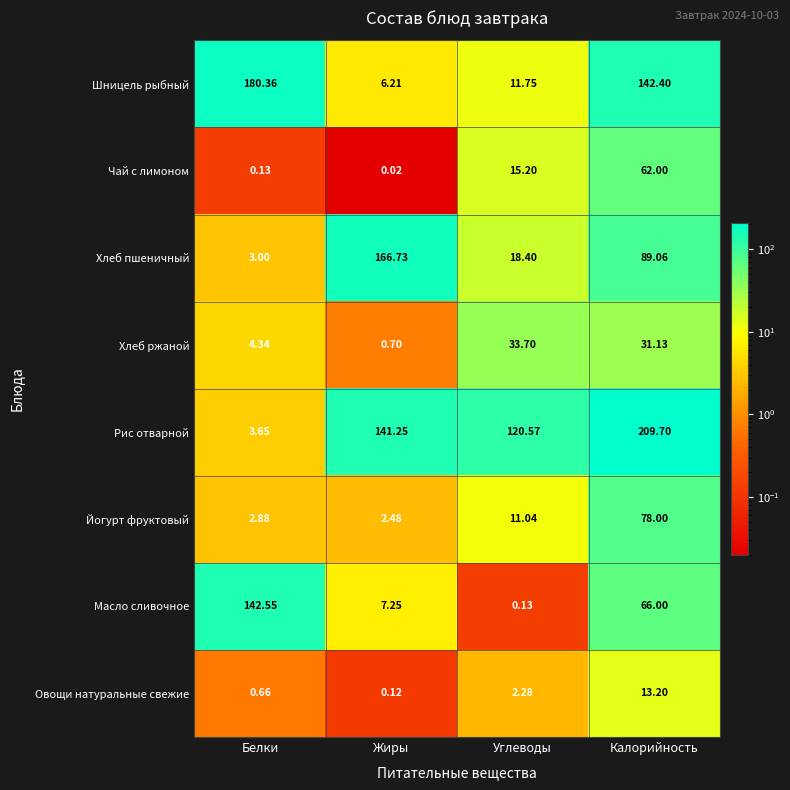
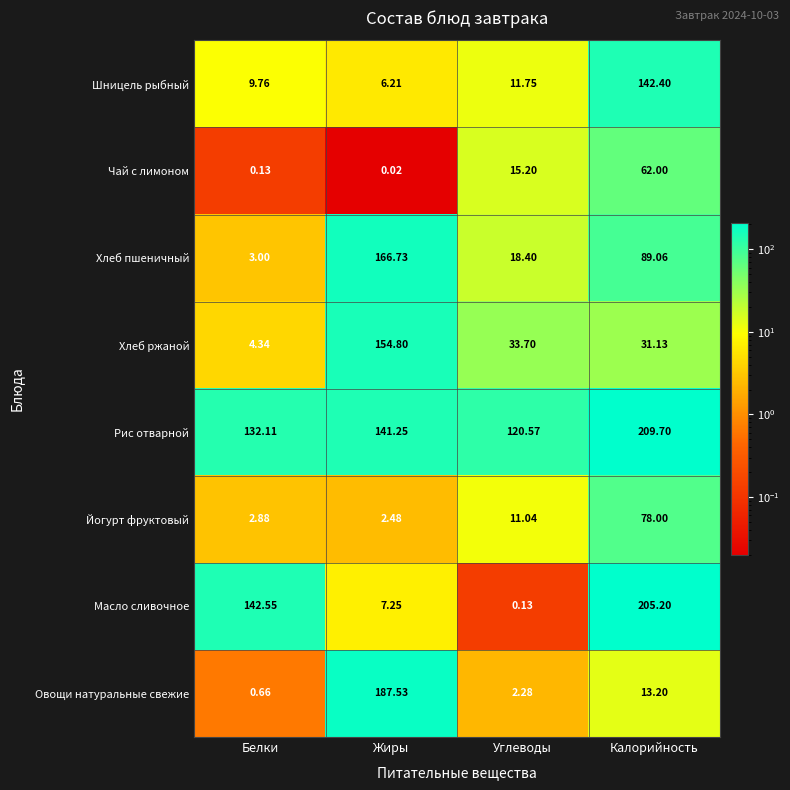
Шницель рыбный, Белки: 180.36 -> 9.76
Хлеб ржаной, Жиры: 0.70 -> 154.80
Рис отварной, Белки: 3.65 -> 132.11
Масло сливочное, Калорийность: 66.00 -> 205.20
Овощи натуральные свежие, Жиры: 0.12 -> 187.53
